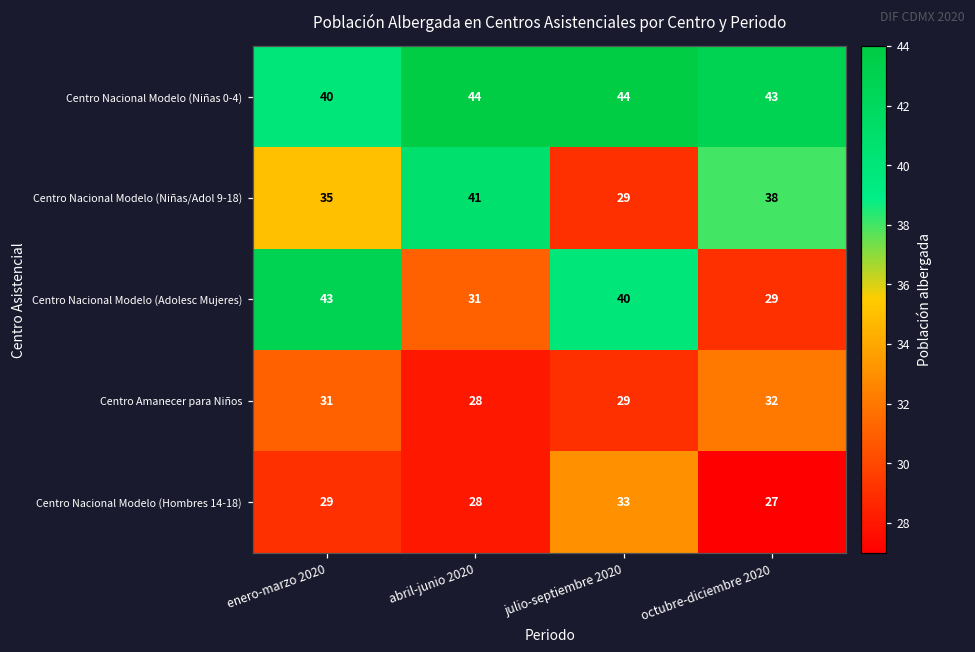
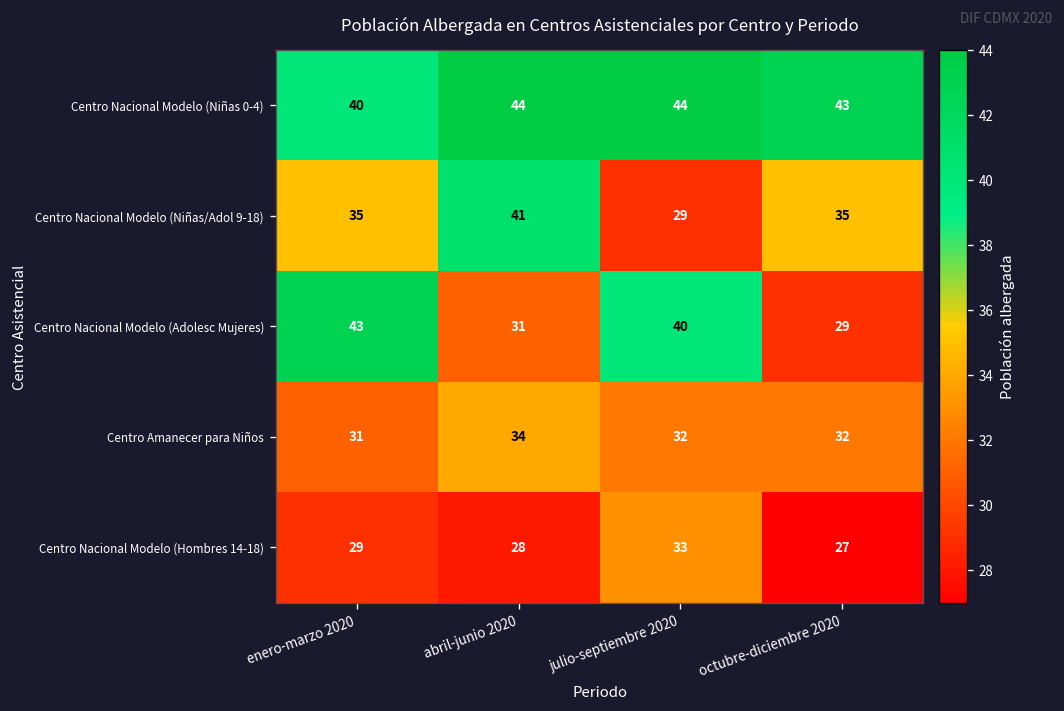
Centro Nacional Modelo (Niñas/Adol 9-18), octubre-diciembre 2020: 38 -> 35
Centro Amanecer para Niños, abril-junio 2020: 28 -> 34
Centro Amanecer para Niños, julio-septiembre 2020: 29 -> 32
